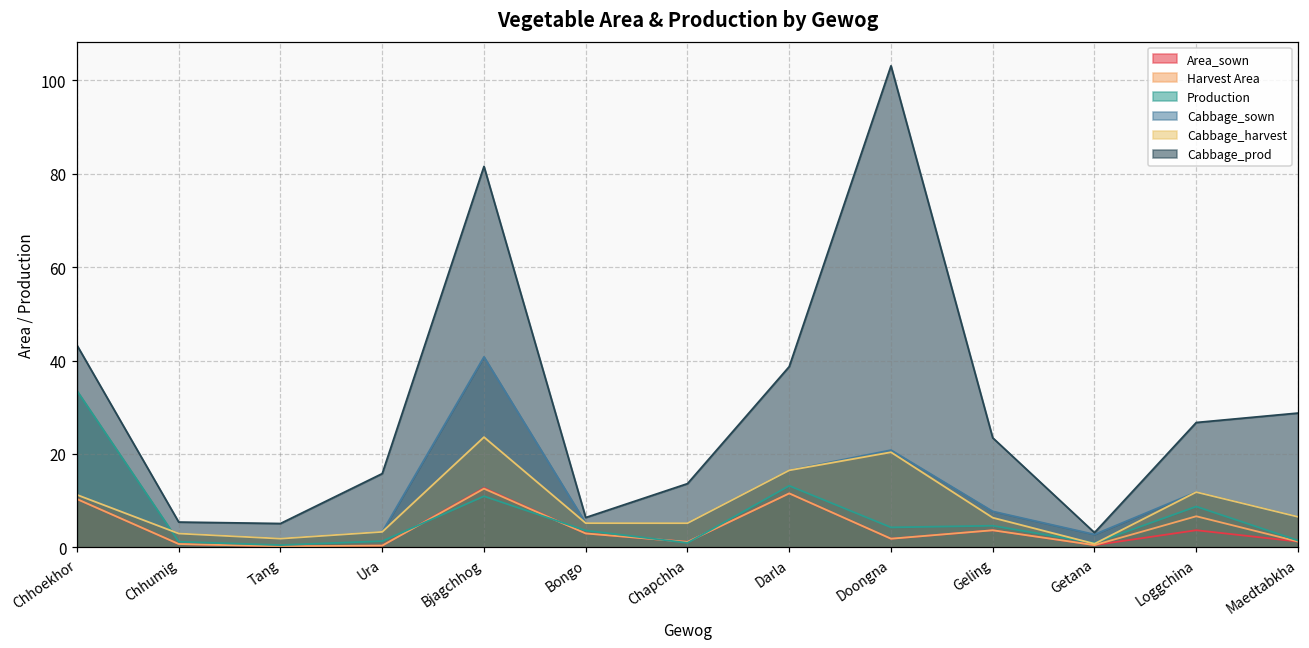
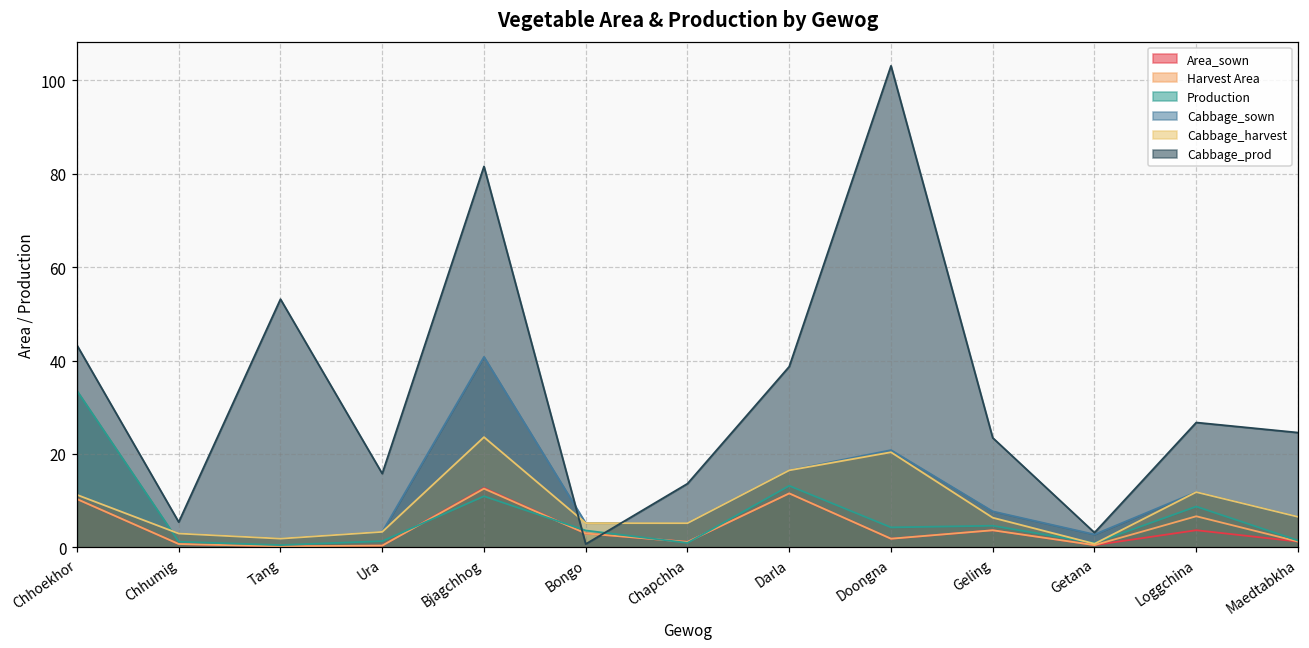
Cabbage_prod, Tang: 5 -> 53
Cabbage_prod, Bongo: 6 -> 1
Cabbage_prod, Maedtabkha: 29 -> 25
